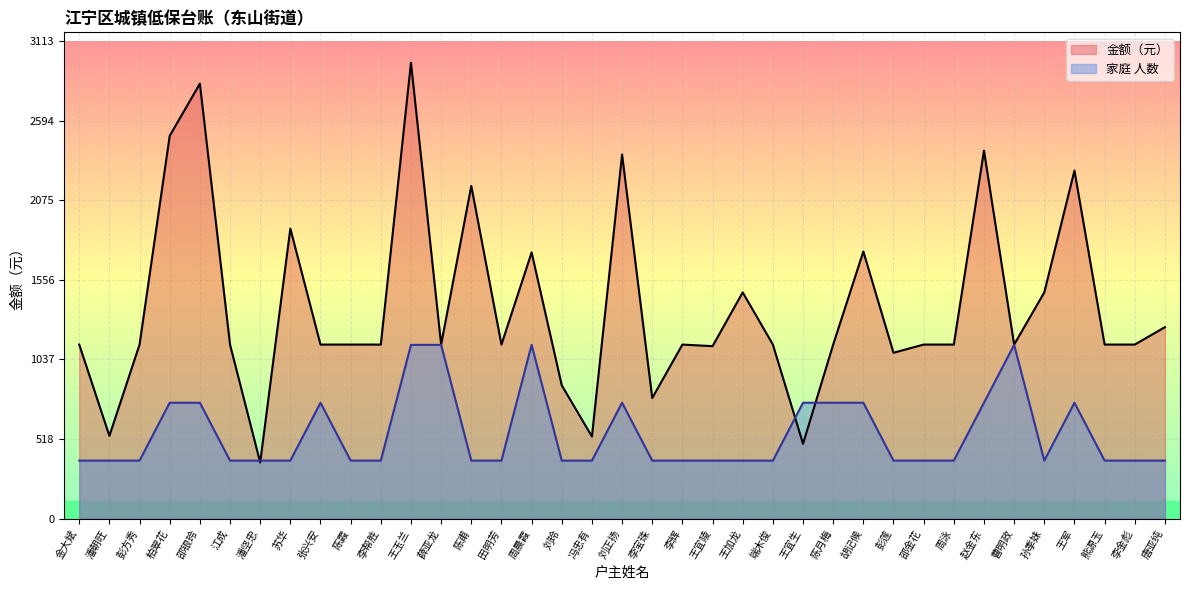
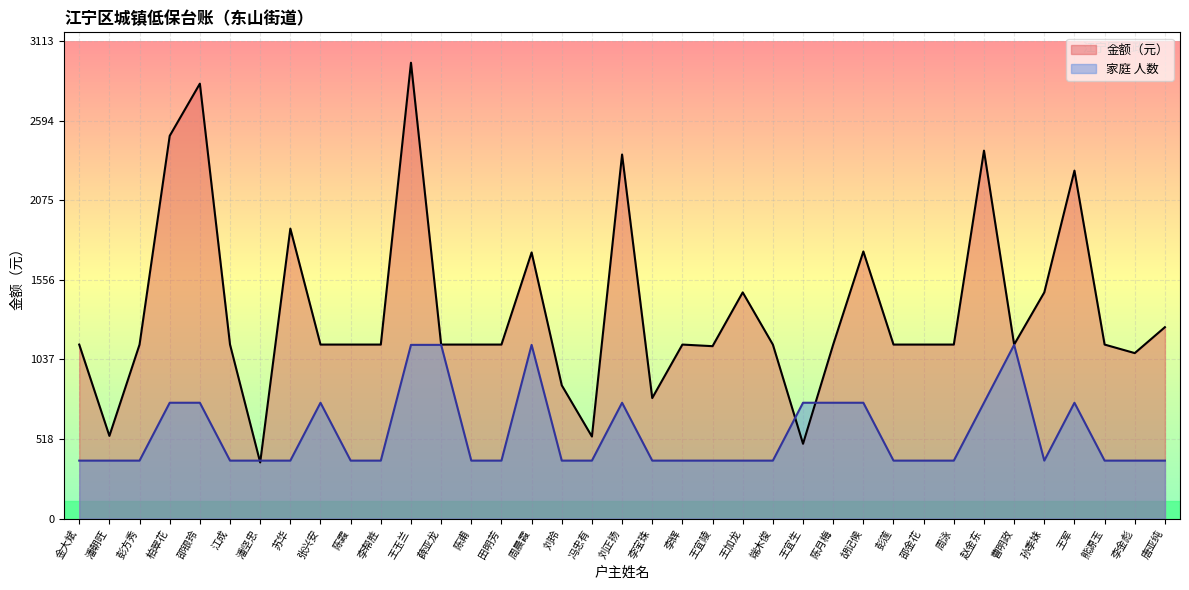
金额（元）, 陈甫: 2170 -> 1130
金额（元）, 彭莲: 1080 -> 1130
金额（元）, 李金彪: 1130 -> 1080
